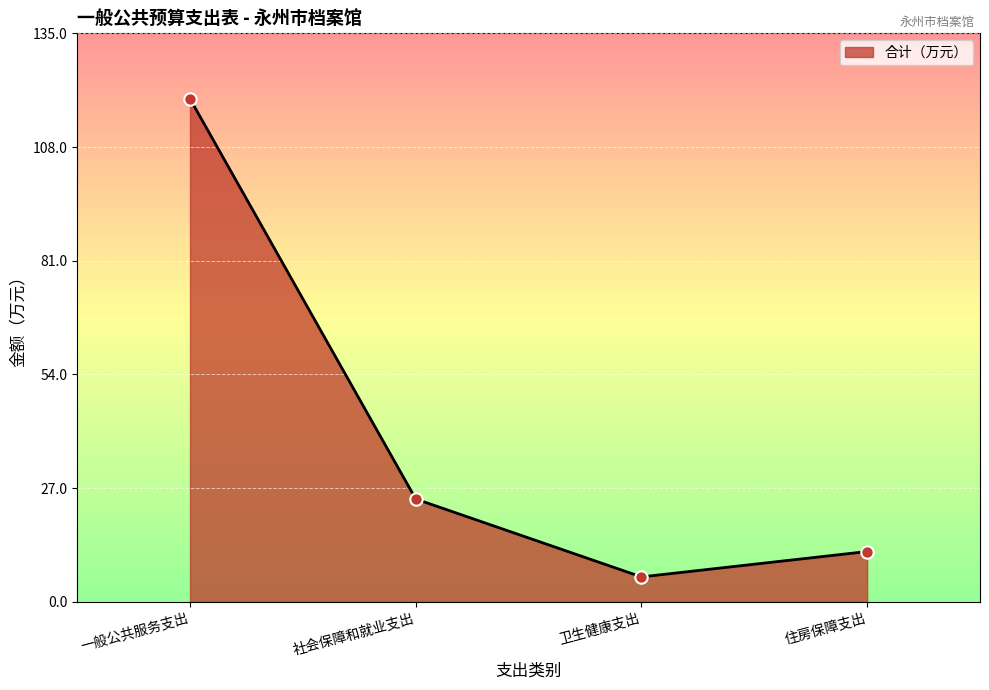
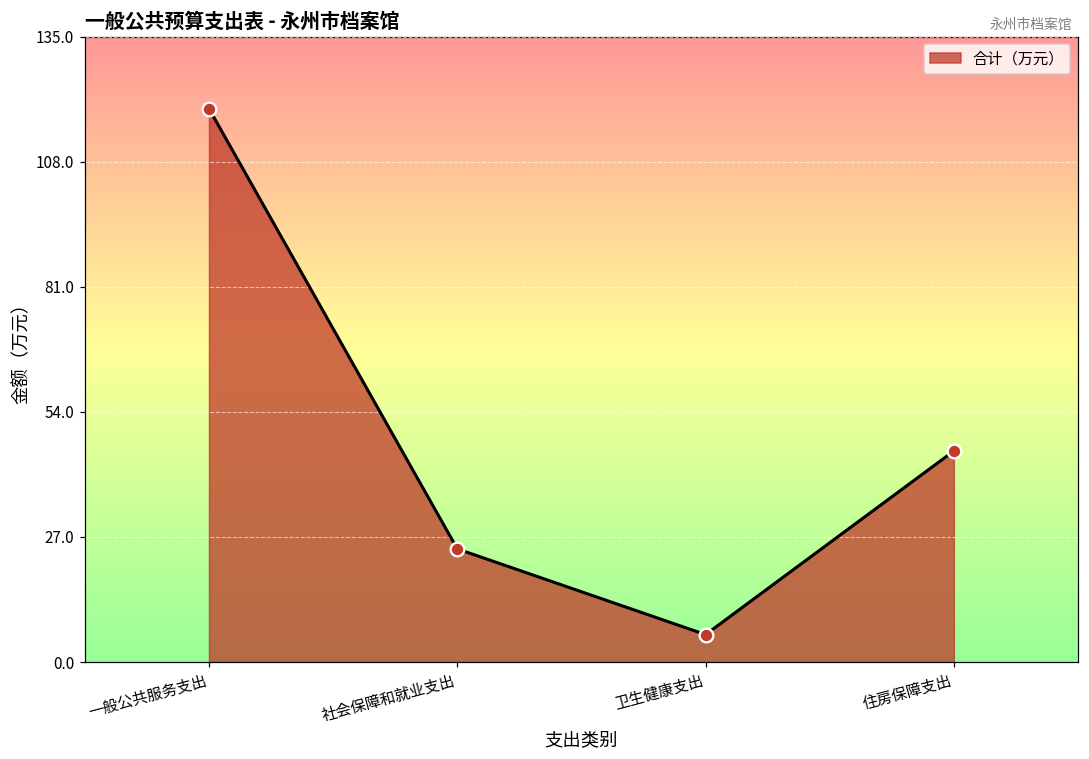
住房保障支出: 12 -> 46
